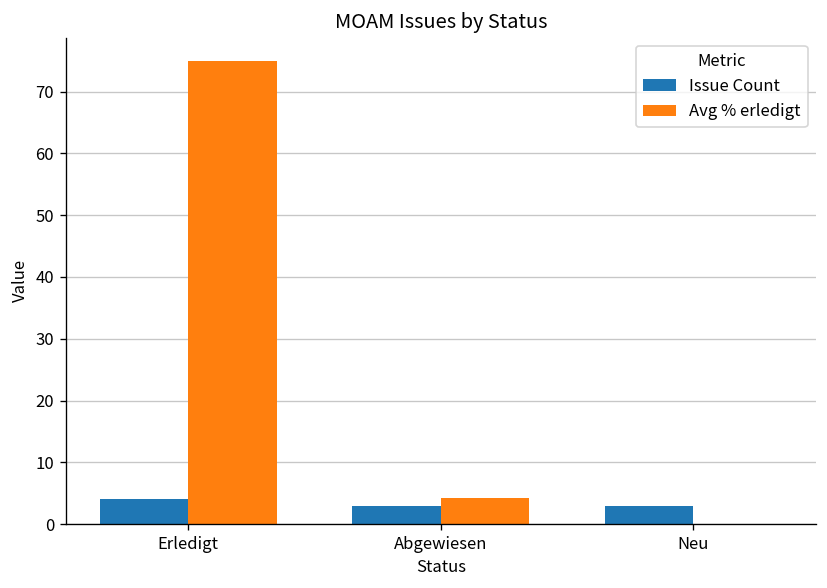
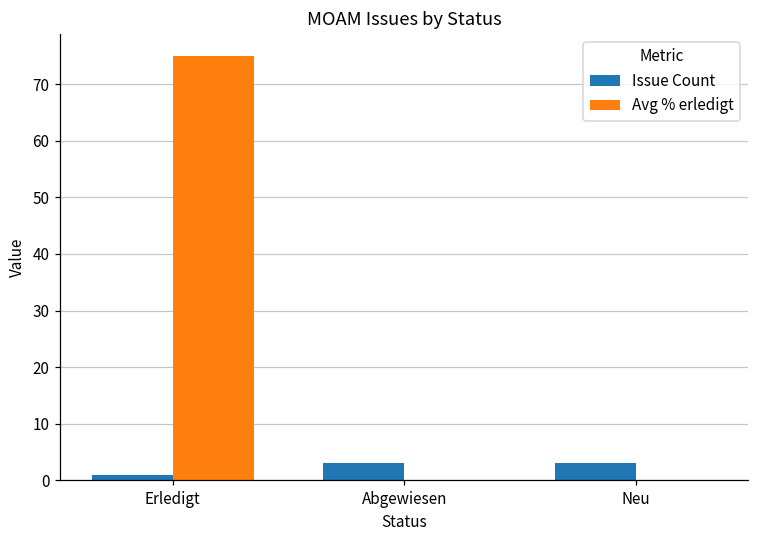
Issue Count, Erledigt: 4 -> 1
Avg % erledigt, Abgewiesen: 4 -> 0
